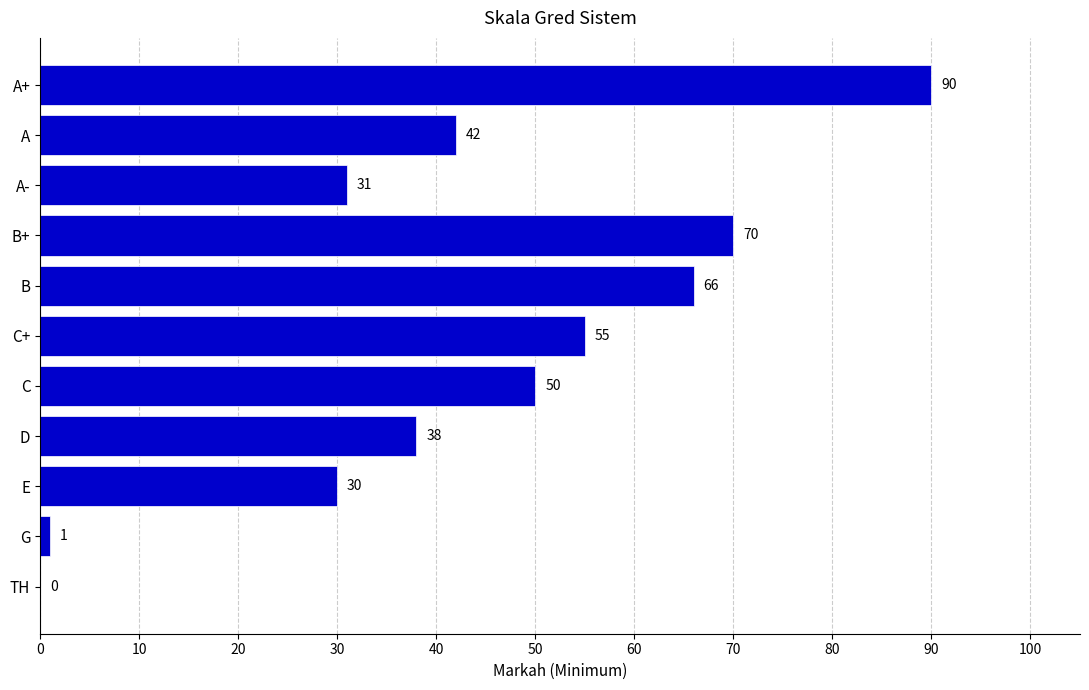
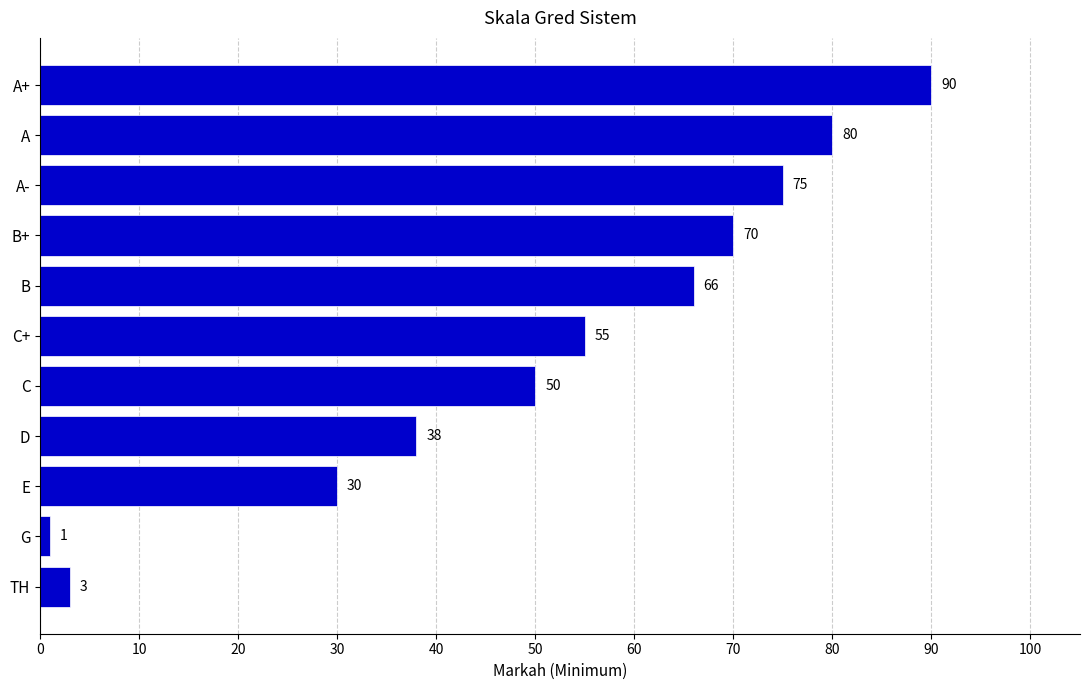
A: 42 -> 80
A-: 31 -> 75
TH: 0 -> 3
